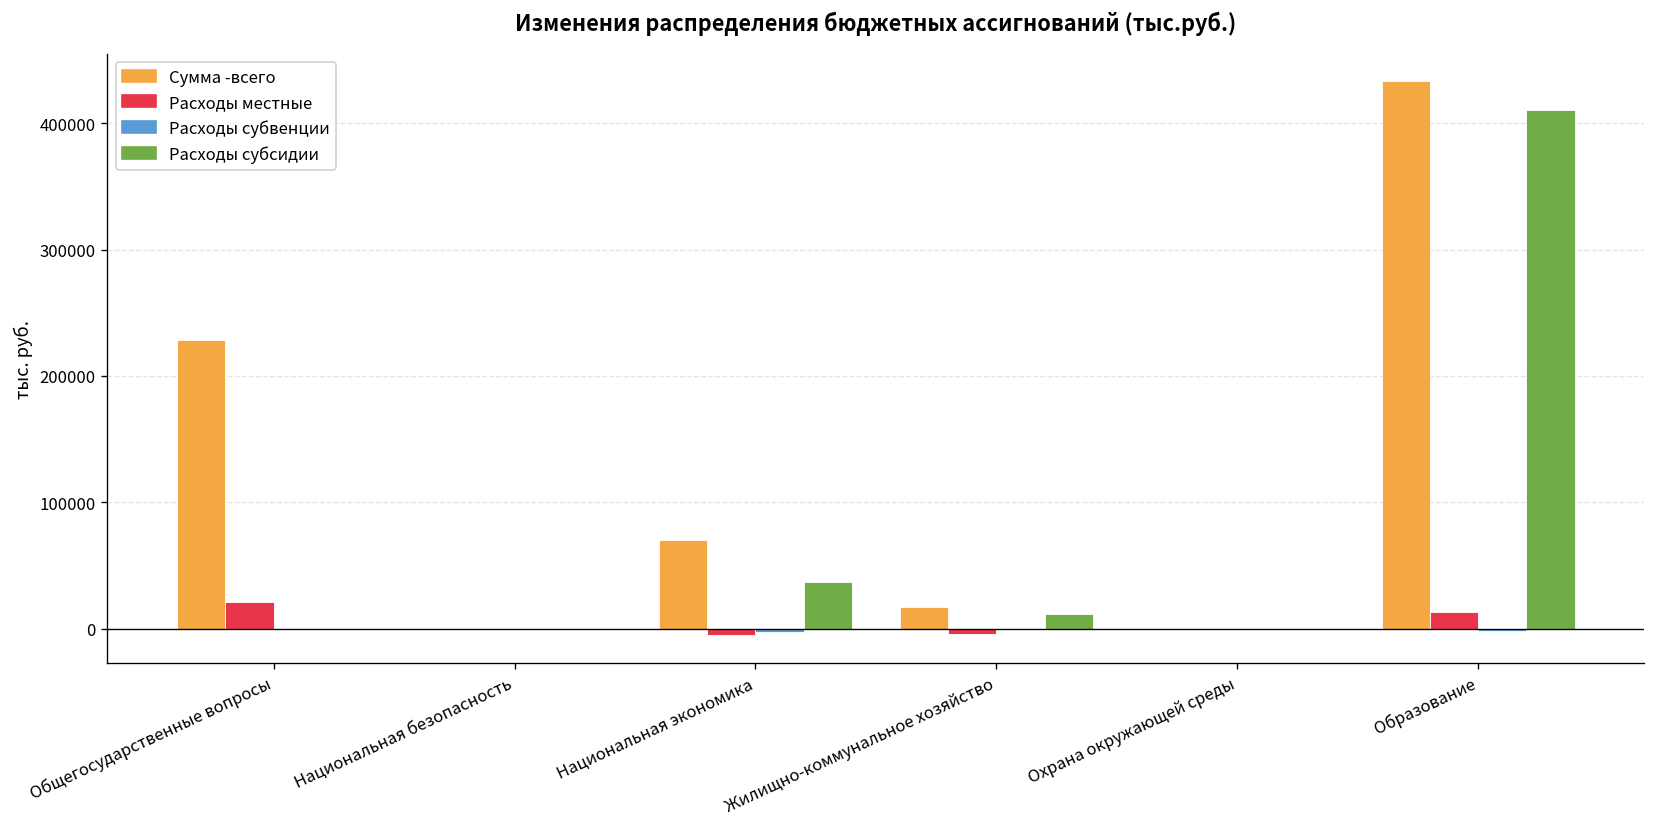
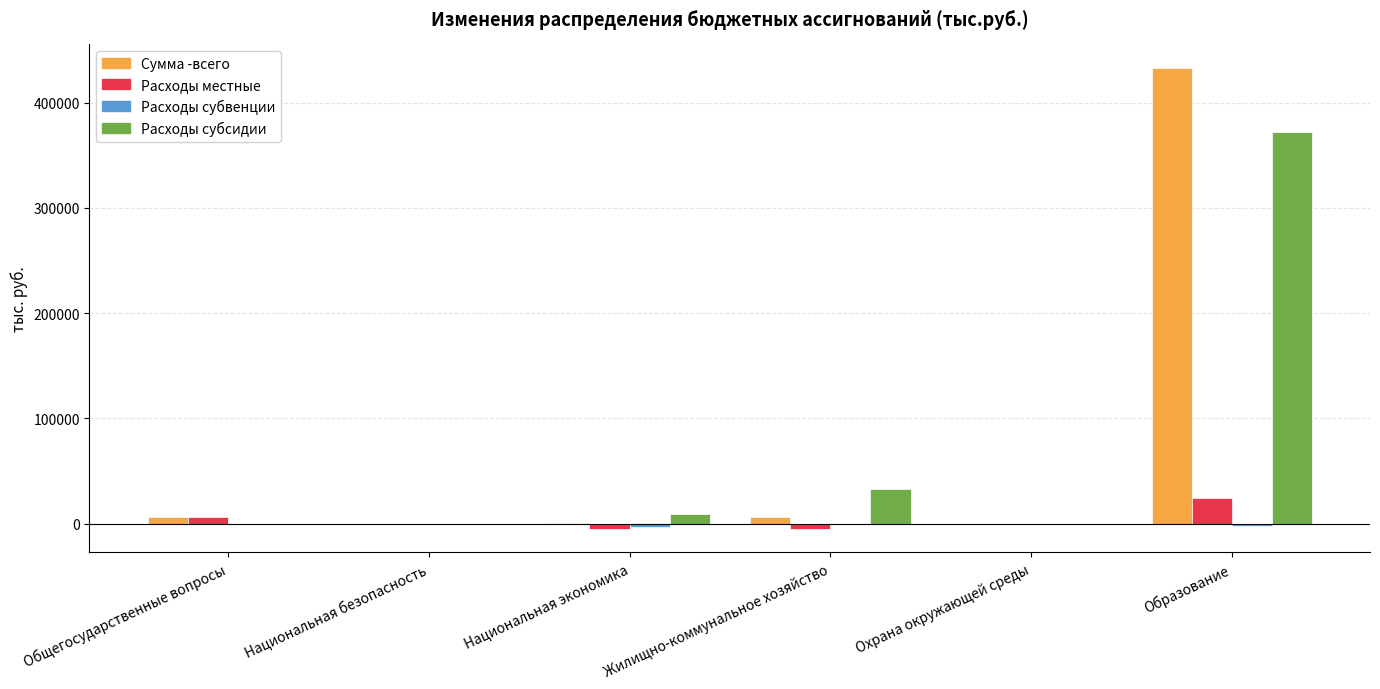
Сумма -всего, Общегосударственные вопросы: 228000 -> 7000
Расходы местные, Общегосударственные вопросы: 21000 -> 7000
Сумма -всего, Национальная экономика: 70000 -> 1000
Расходы субсидии, Национальная экономика: 37000 -> 9000
Сумма -всего, Жилищно-коммунальное хозяйство: 17000 -> 7000
Расходы субсидии, Жилищно-коммунальное хозяйство: 12000 -> 33000
Расходы местные, Образование: 13000 -> 25000
Расходы субсидии, Образование: 410000 -> 373000
